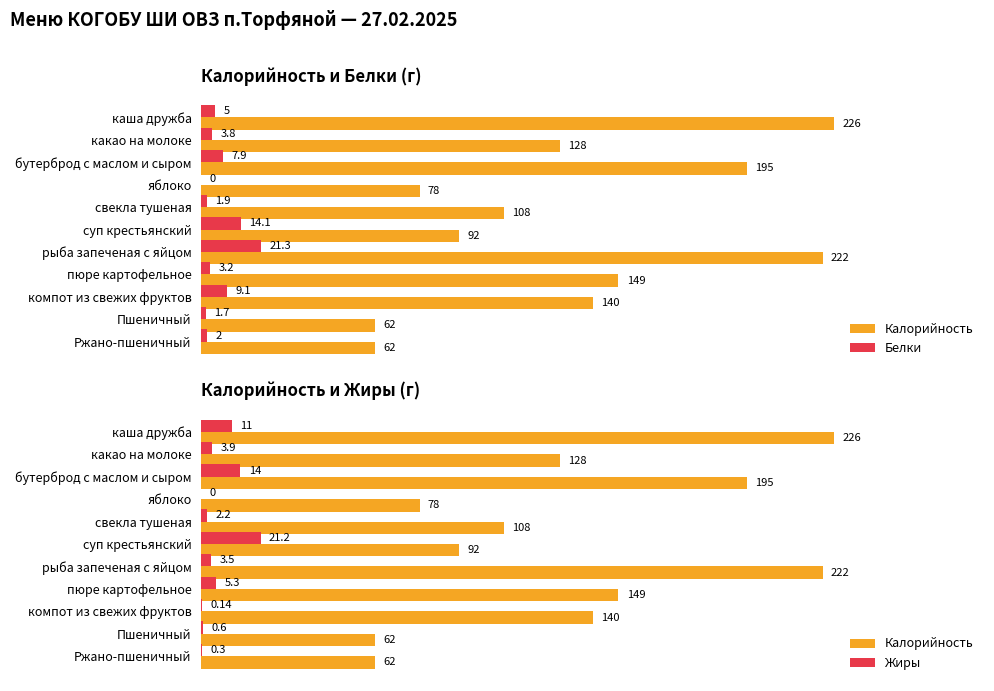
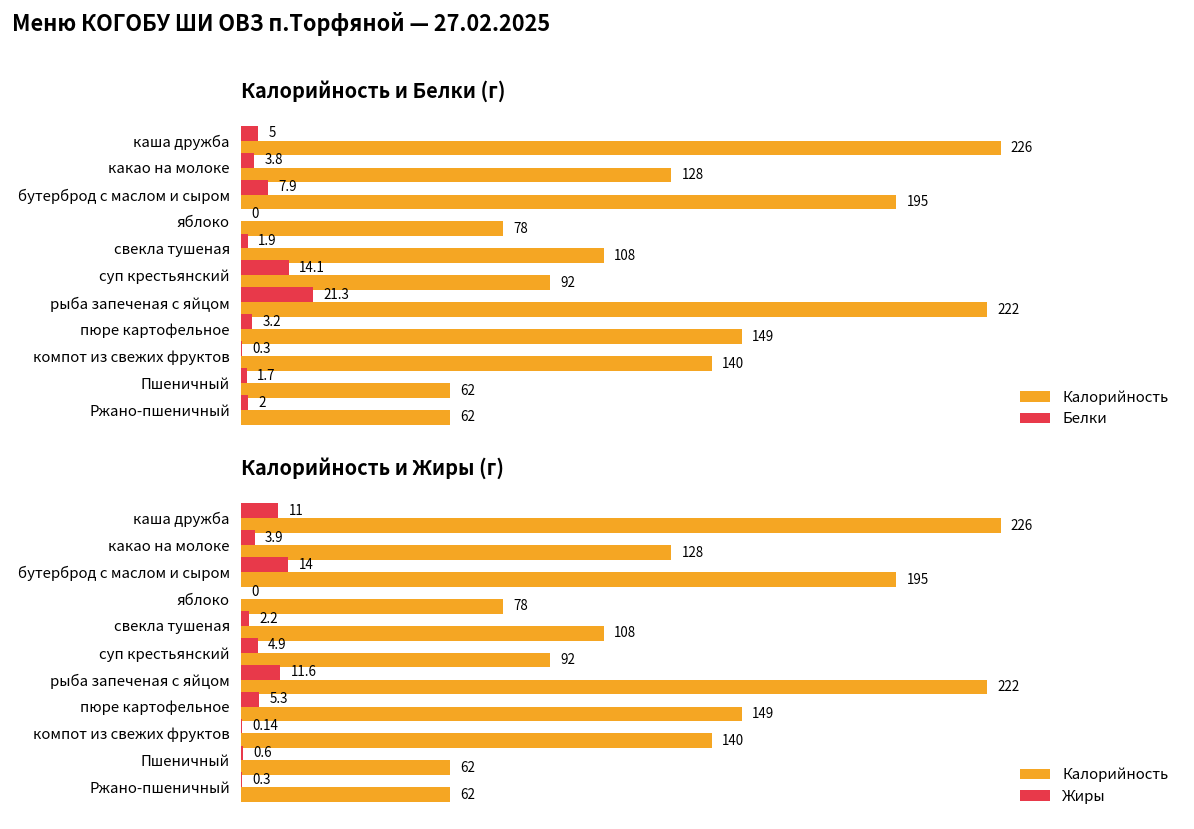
Калорийность и Белки (г), Белки, компот из свежих фруктов: 9.1 -> 0.3
Калорийность и Жиры (г), Жиры, суп крестьянский: 21.2 -> 4.9
Калорийность и Жиры (г), Жиры, рыба запеченая с яйцом: 3.5 -> 11.6
